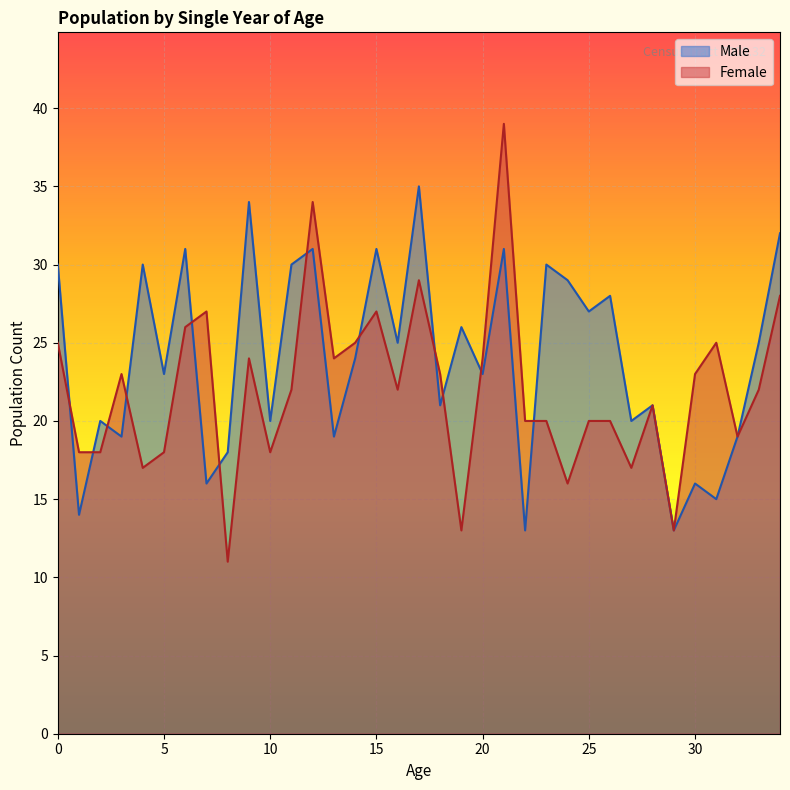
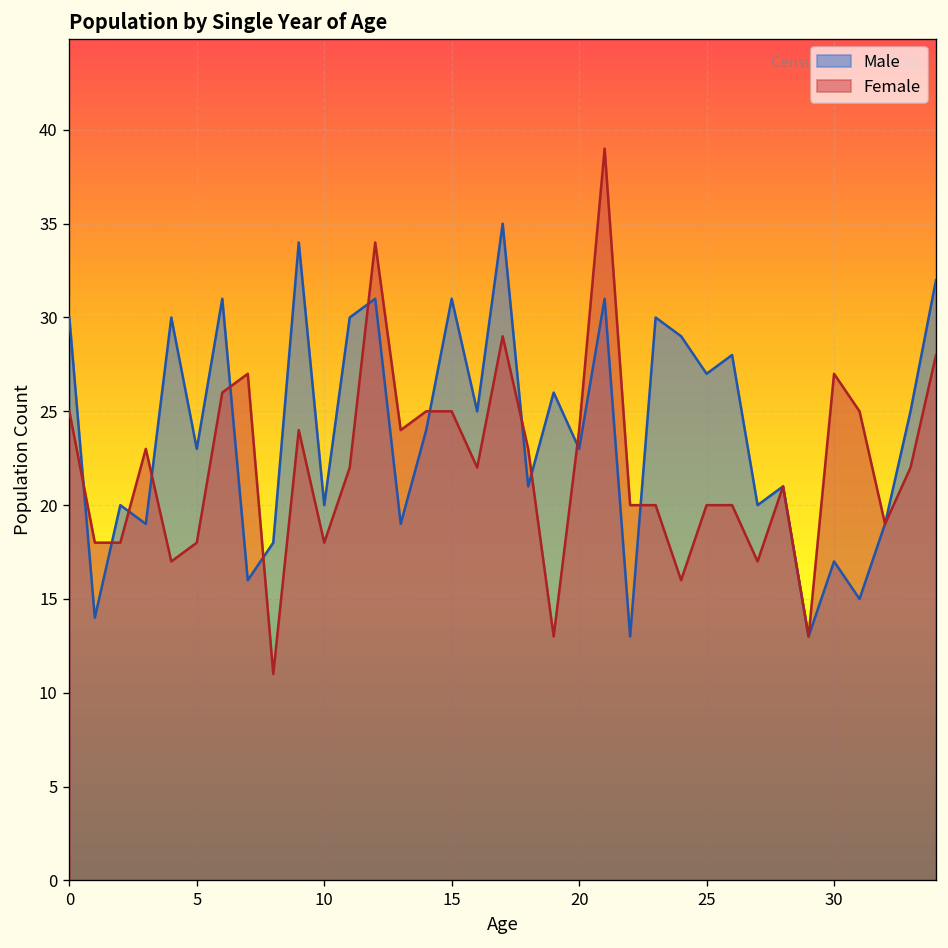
Female, 15: 27 -> 25
Male, 30: 16 -> 17
Female, 30: 23 -> 27
